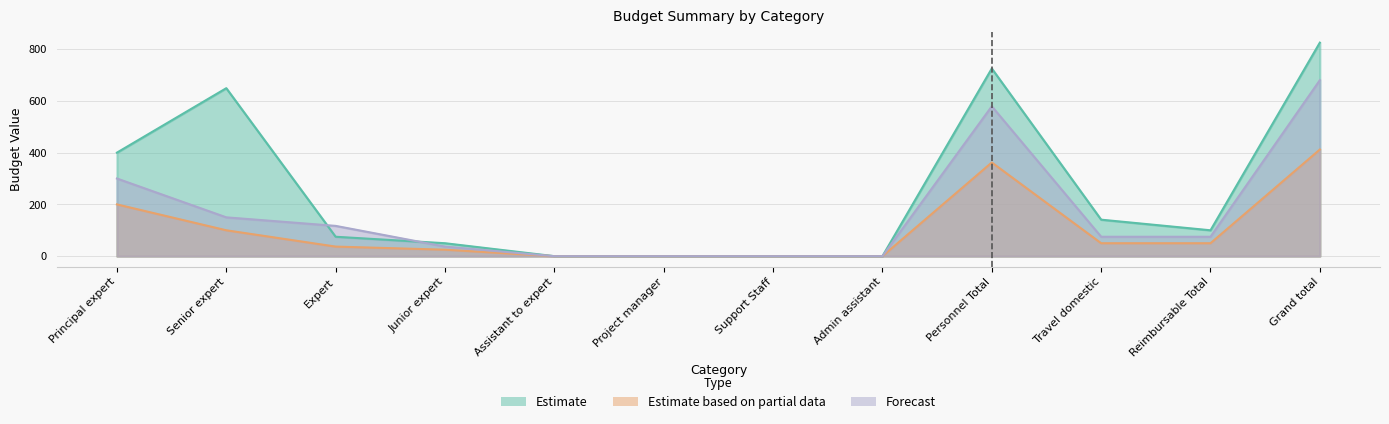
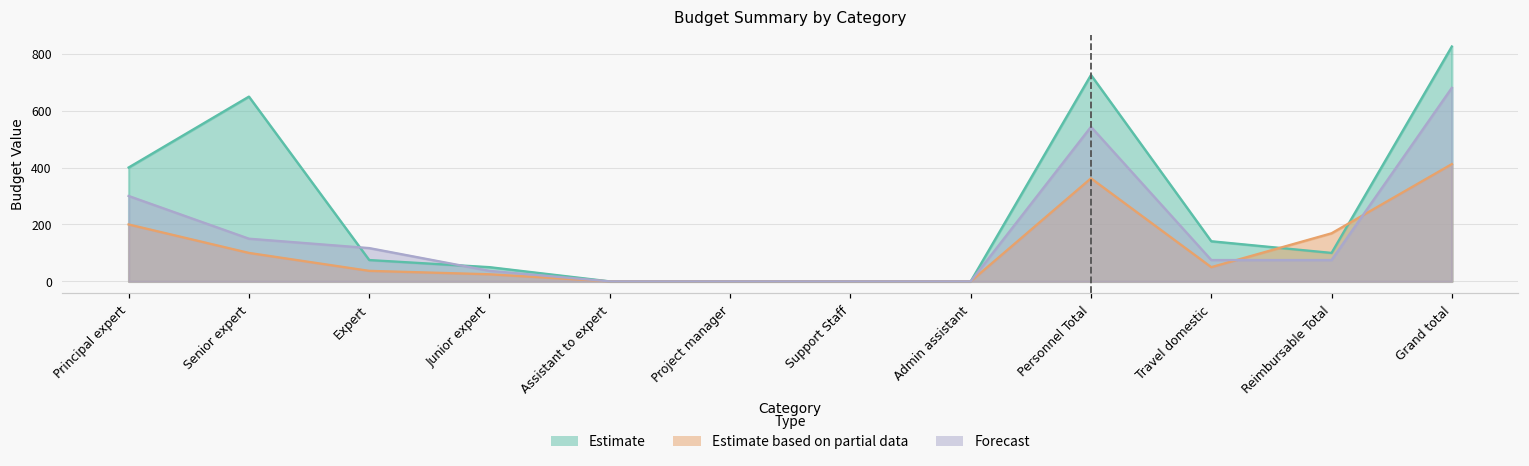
Forecast, Personnel Total: 580 -> 540
Estimate based on partial data, Reimbursable Total: 50 -> 170
